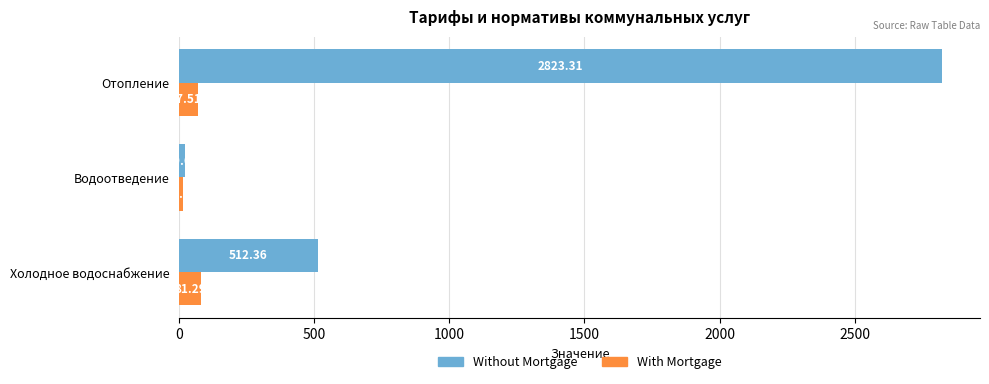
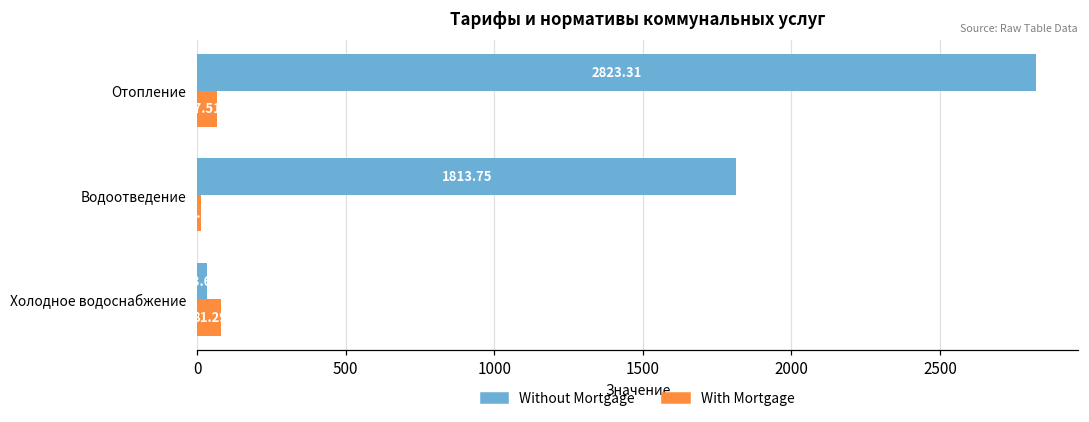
Without Mortgage, Водоотведение: 20 -> 1810
Without Mortgage, Холодное водоснабжение: 510 -> 30
